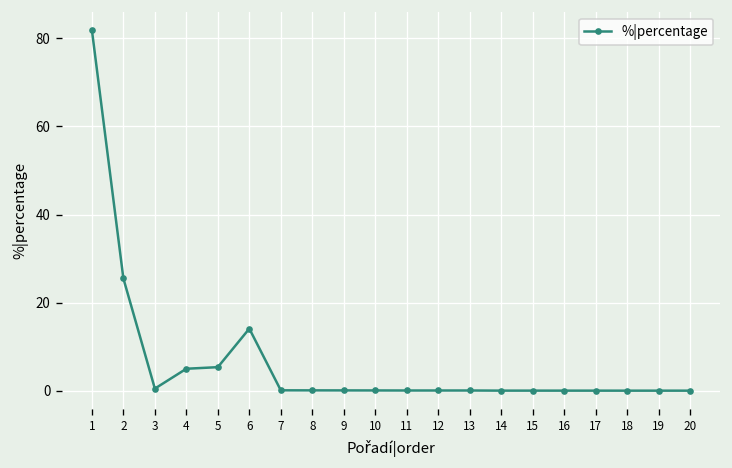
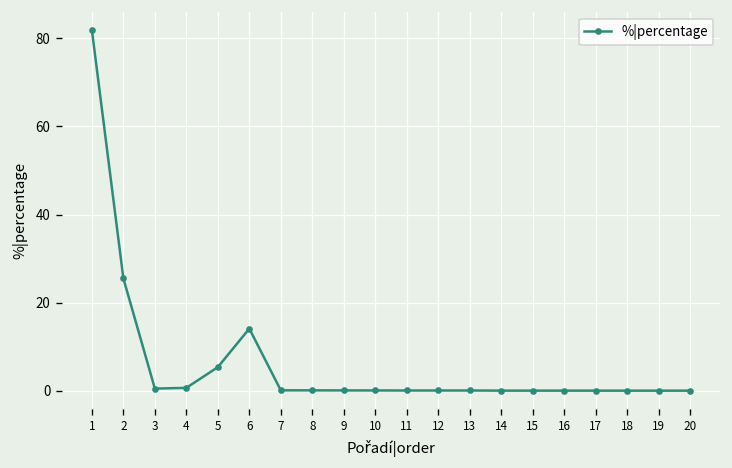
4: 5 -> 1
